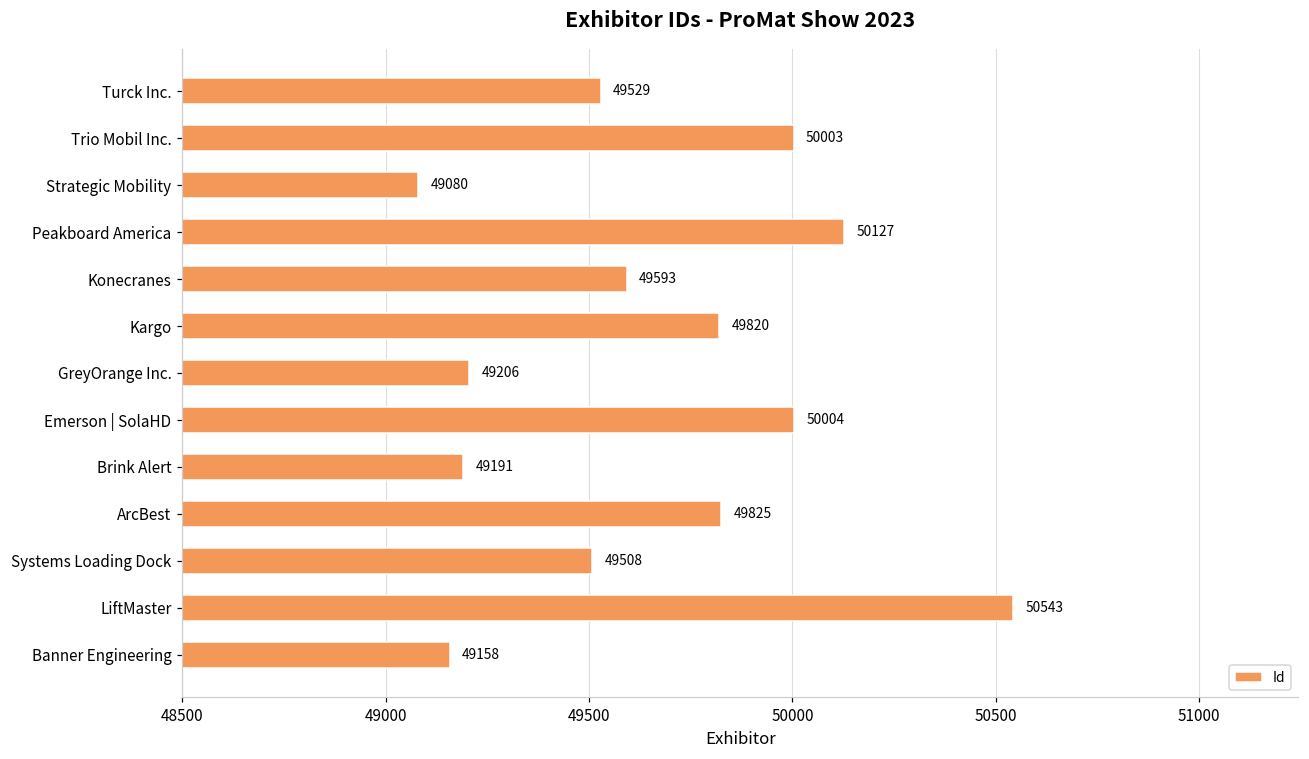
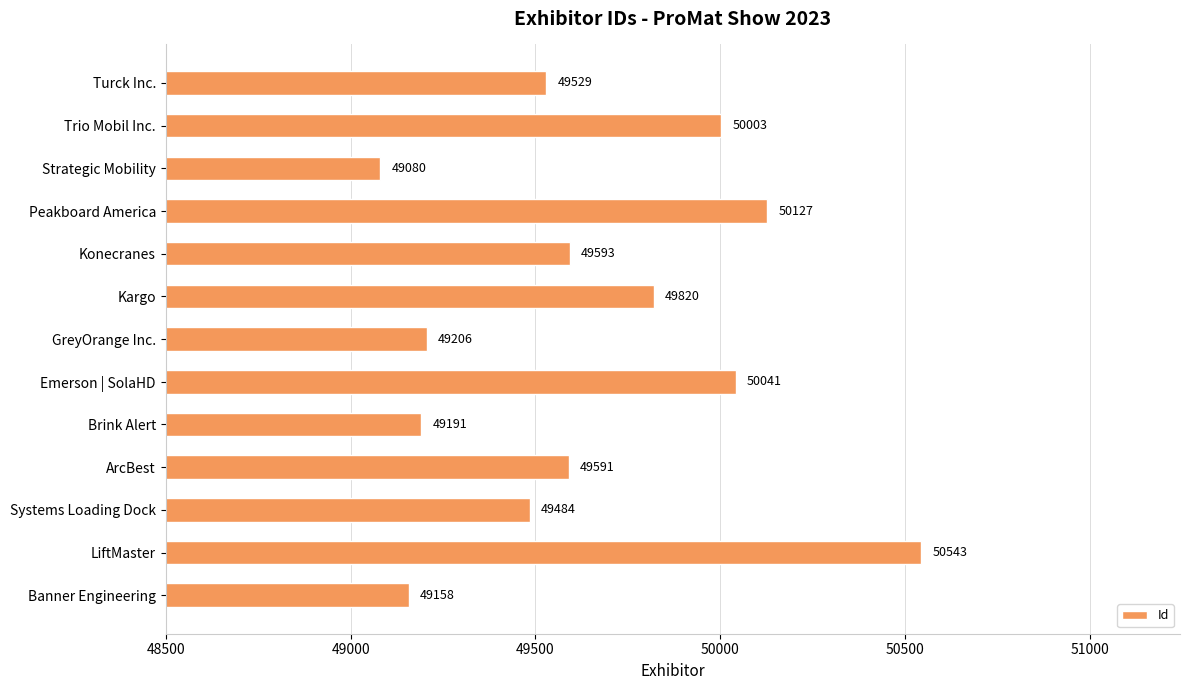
Emerson | SolaHD: 50004 -> 50041
ArcBest: 49825 -> 49591
Systems Loading Dock: 49508 -> 49484
